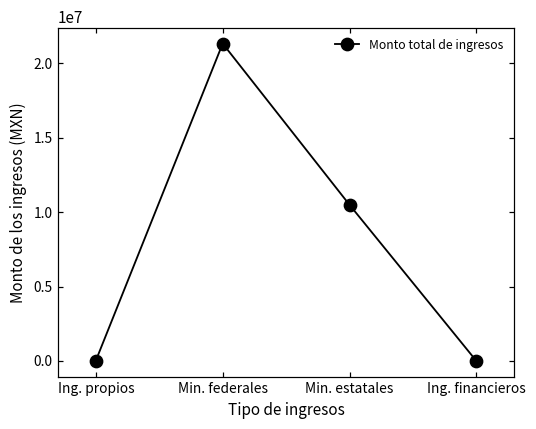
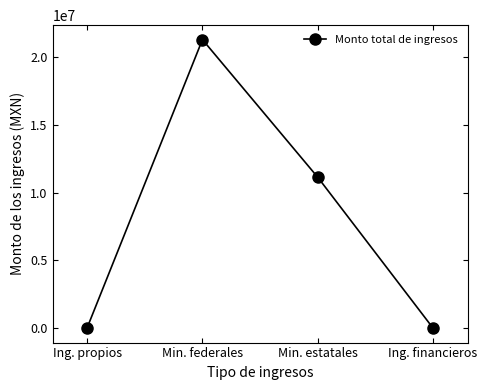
Min. estatales: 10500000 -> 11100000
